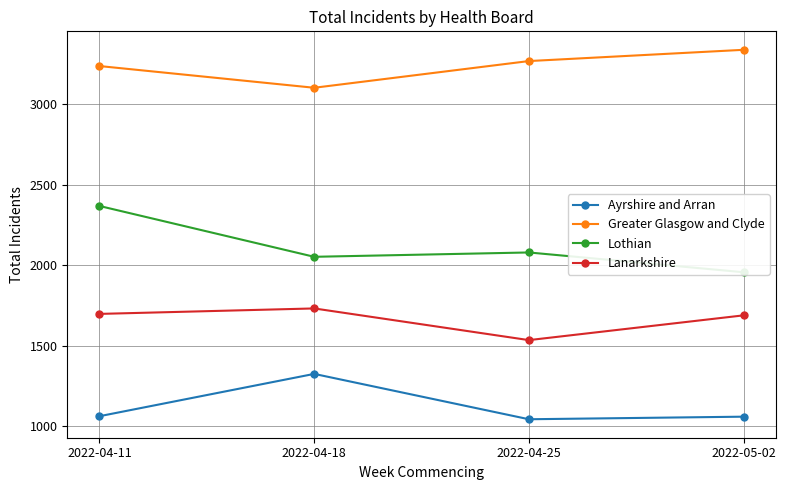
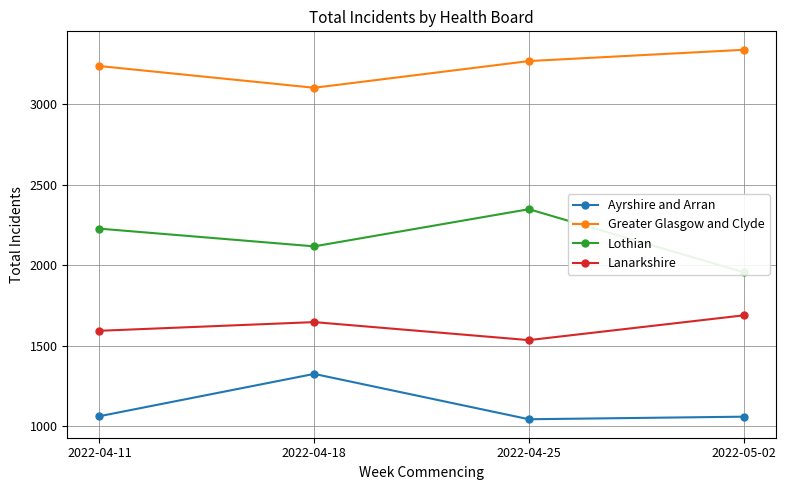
Lothian, 2022-04-11: 2370 -> 2230
Lanarkshire, 2022-04-11: 1700 -> 1590
Lothian, 2022-04-18: 2050 -> 2120
Lanarkshire, 2022-04-18: 1730 -> 1650
Lothian, 2022-04-25: 2080 -> 2350
